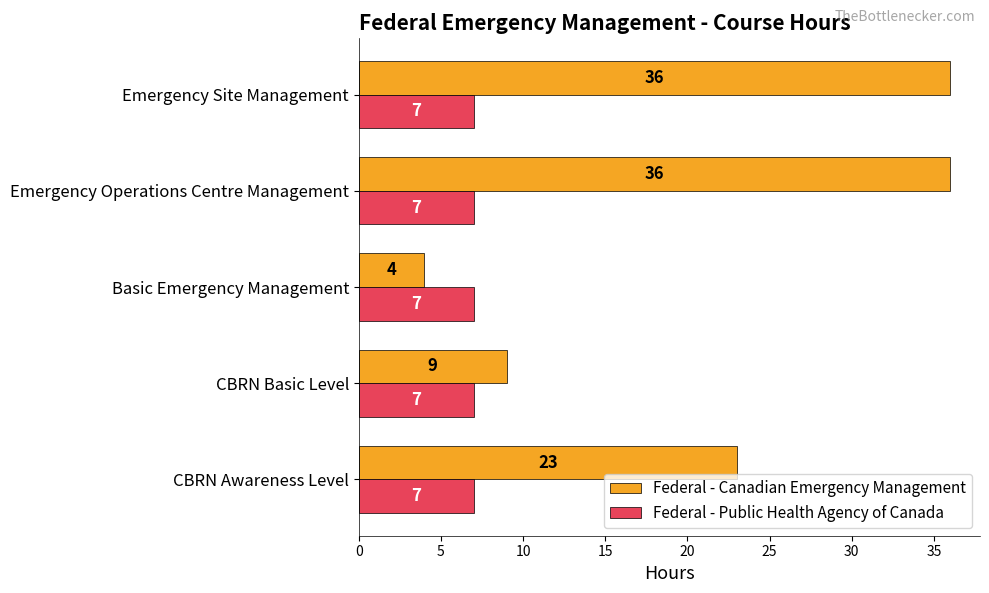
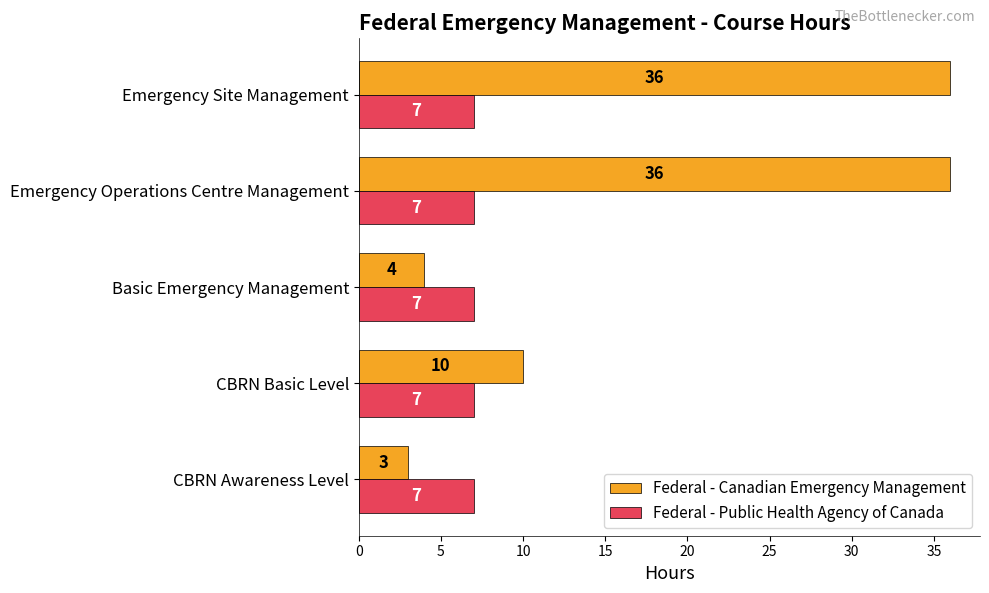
Federal - Canadian Emergency Management, CBRN Basic Level: 9 -> 10
Federal - Canadian Emergency Management, CBRN Awareness Level: 23 -> 3
